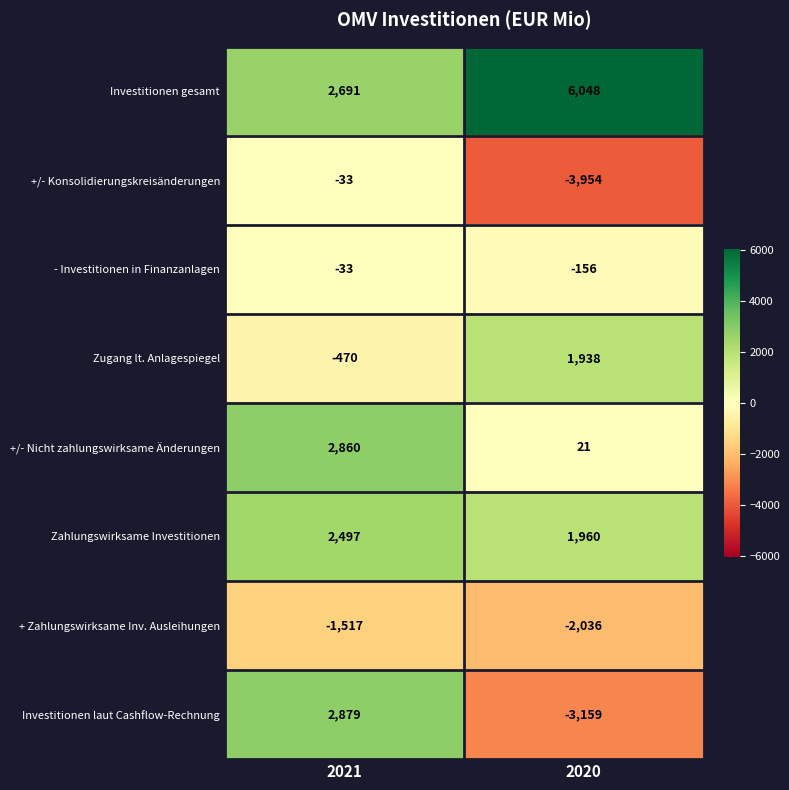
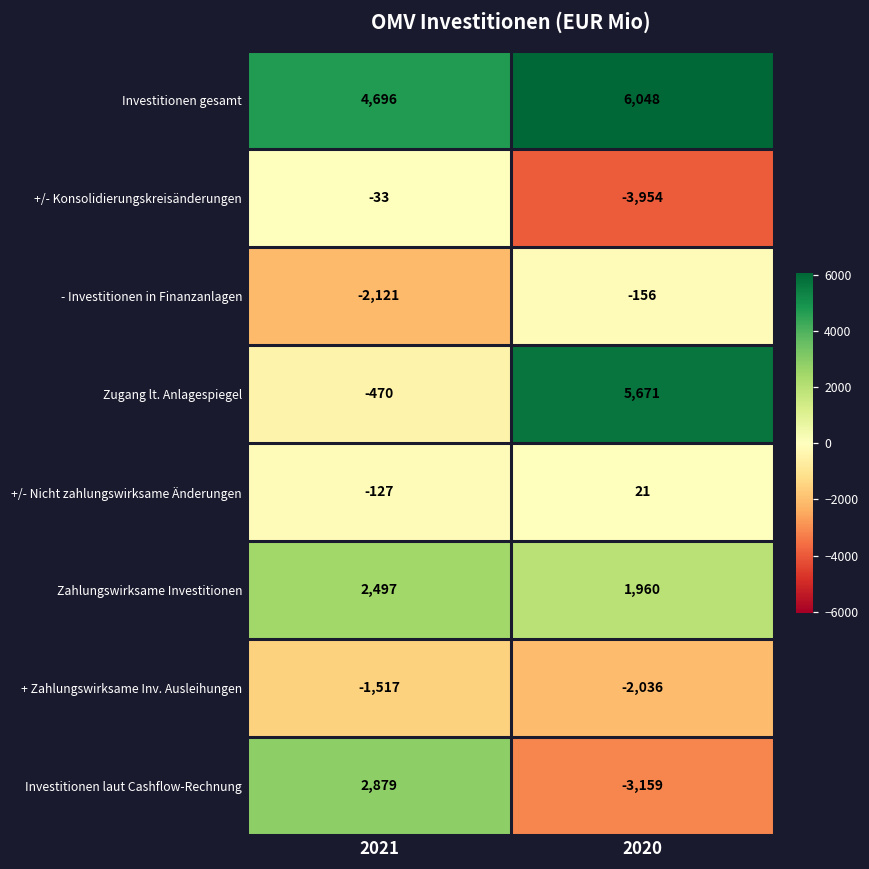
Investitionen gesamt, 2021: 2,691 -> 4,696
- Investitionen in Finanzanlagen, 2021: -33 -> -2,121
Zugang lt. Anlagespiegel, 2020: 1,938 -> 5,671
+/- Nicht zahlungswirksame Änderungen, 2021: 2,860 -> -127
